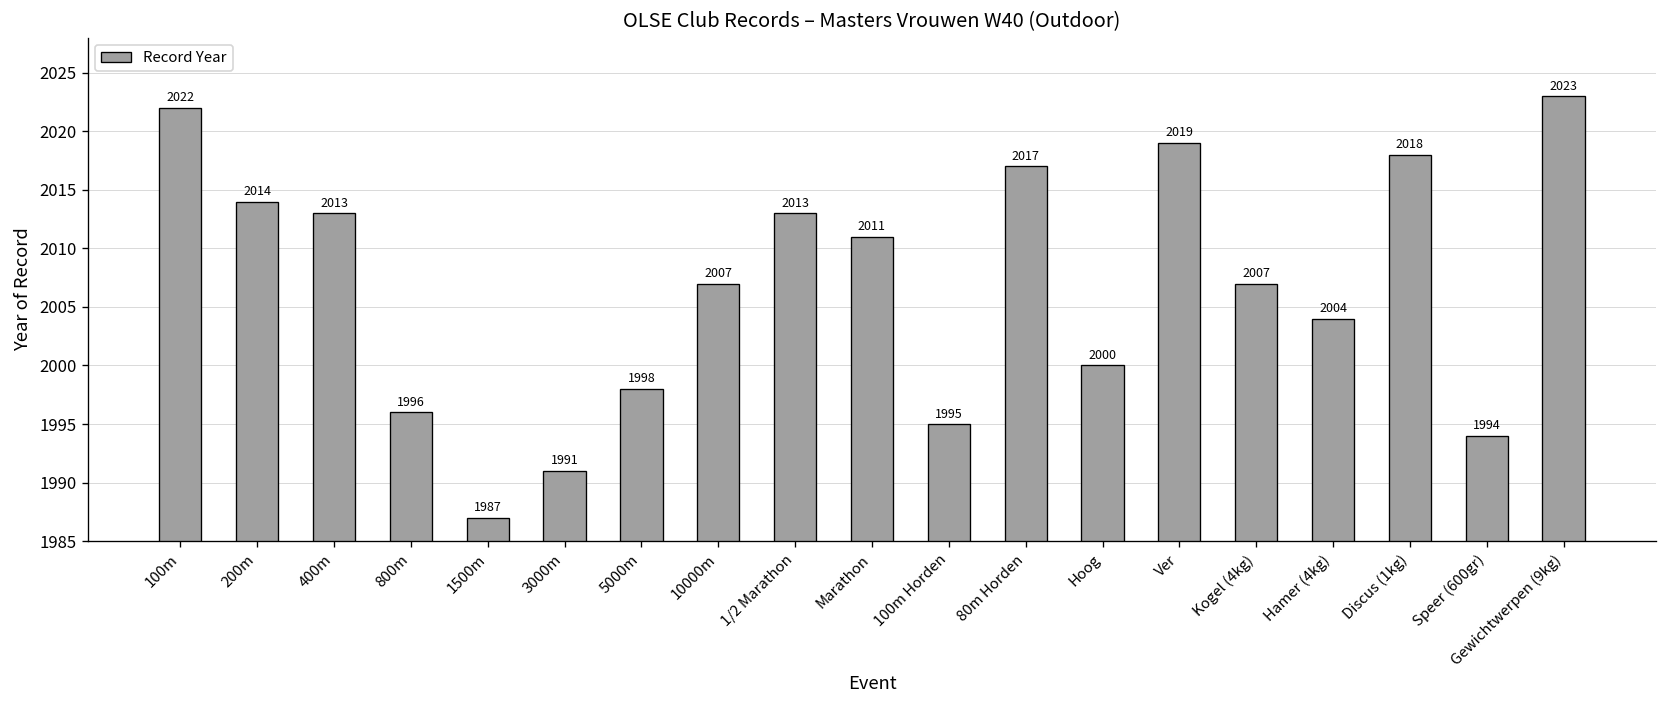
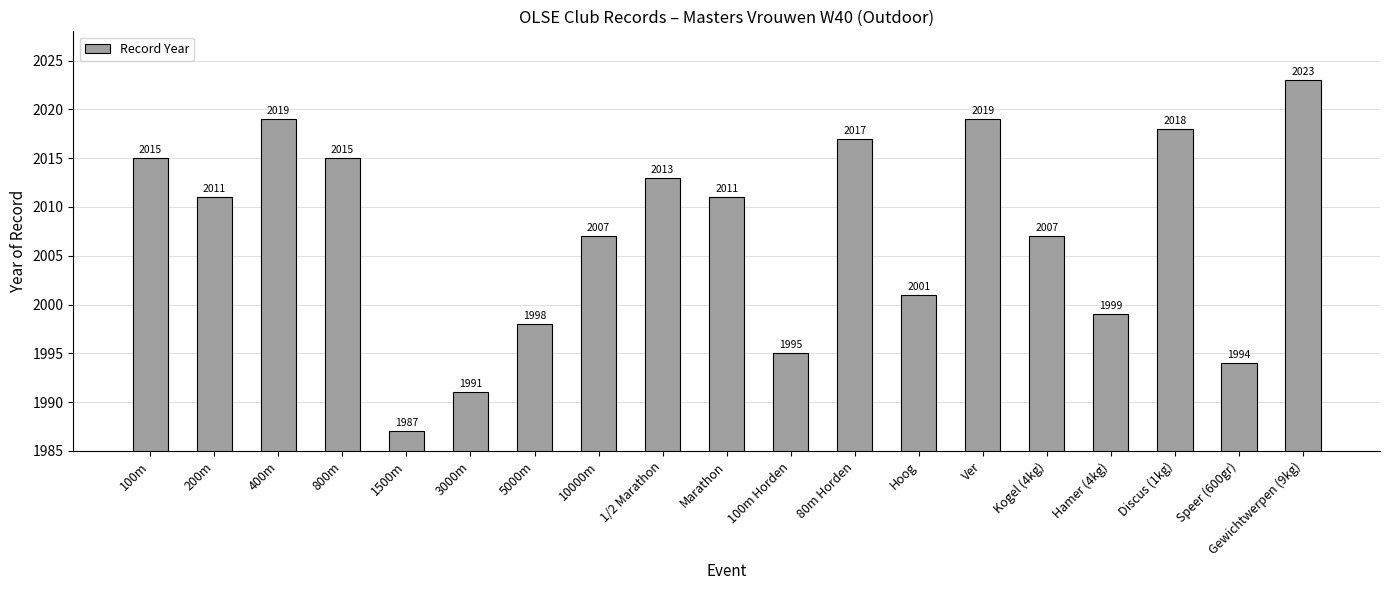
100m: 2022 -> 2015
200m: 2014 -> 2011
400m: 2013 -> 2019
800m: 1996 -> 2015
Hoog: 2000 -> 2001
Hamer (4kg): 2004 -> 1999
